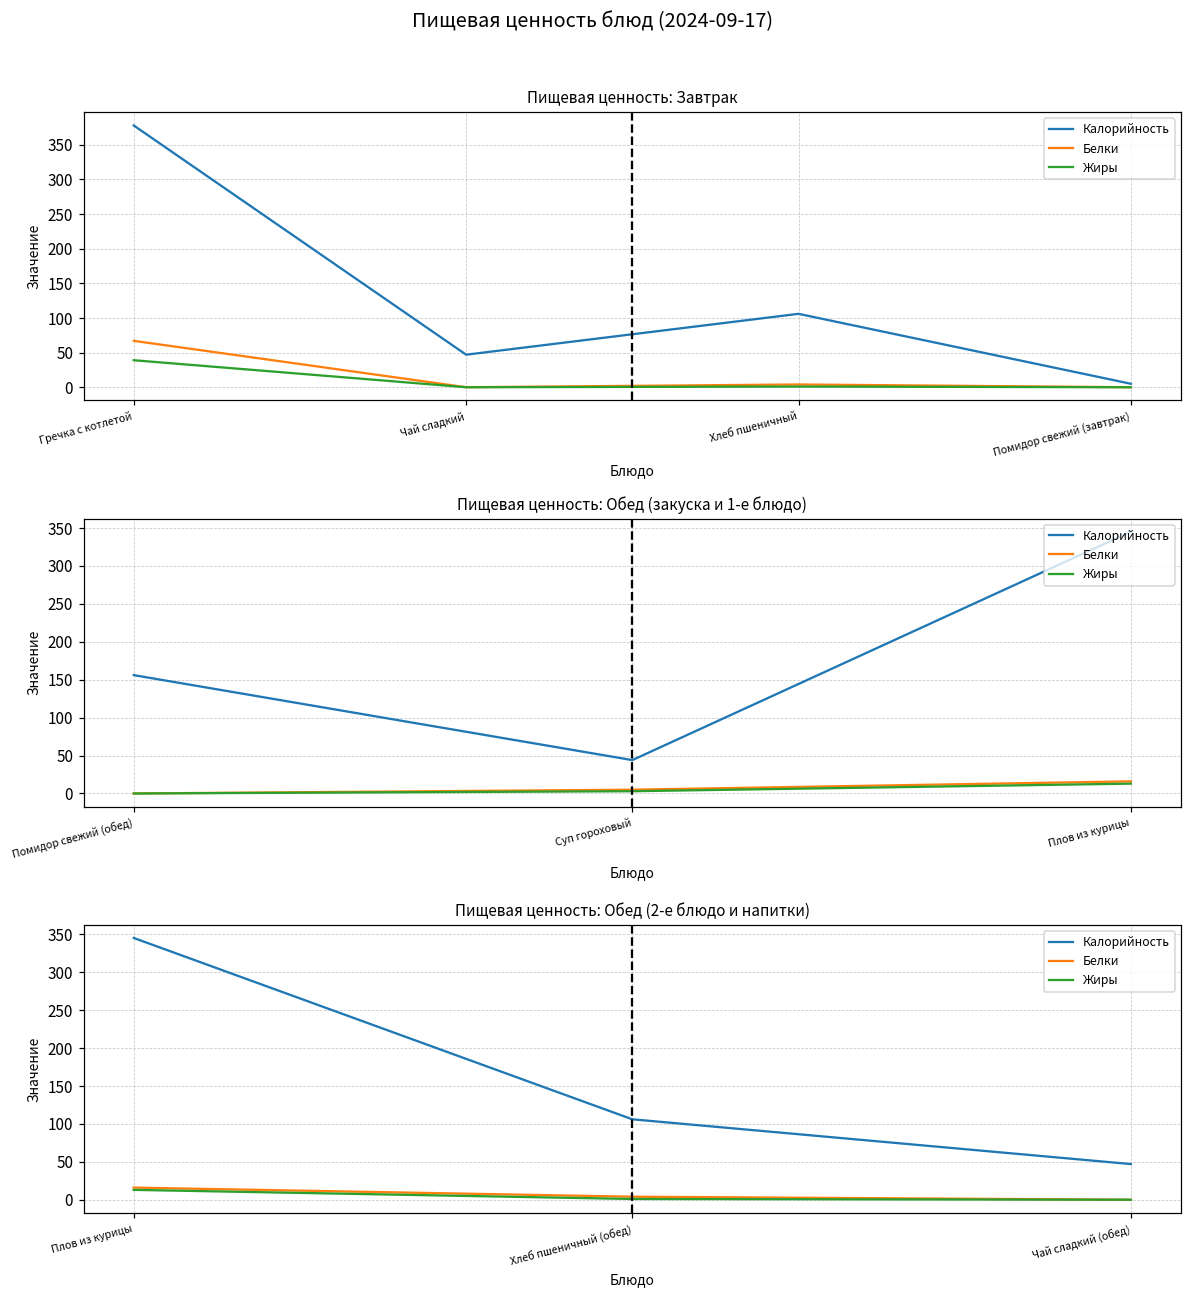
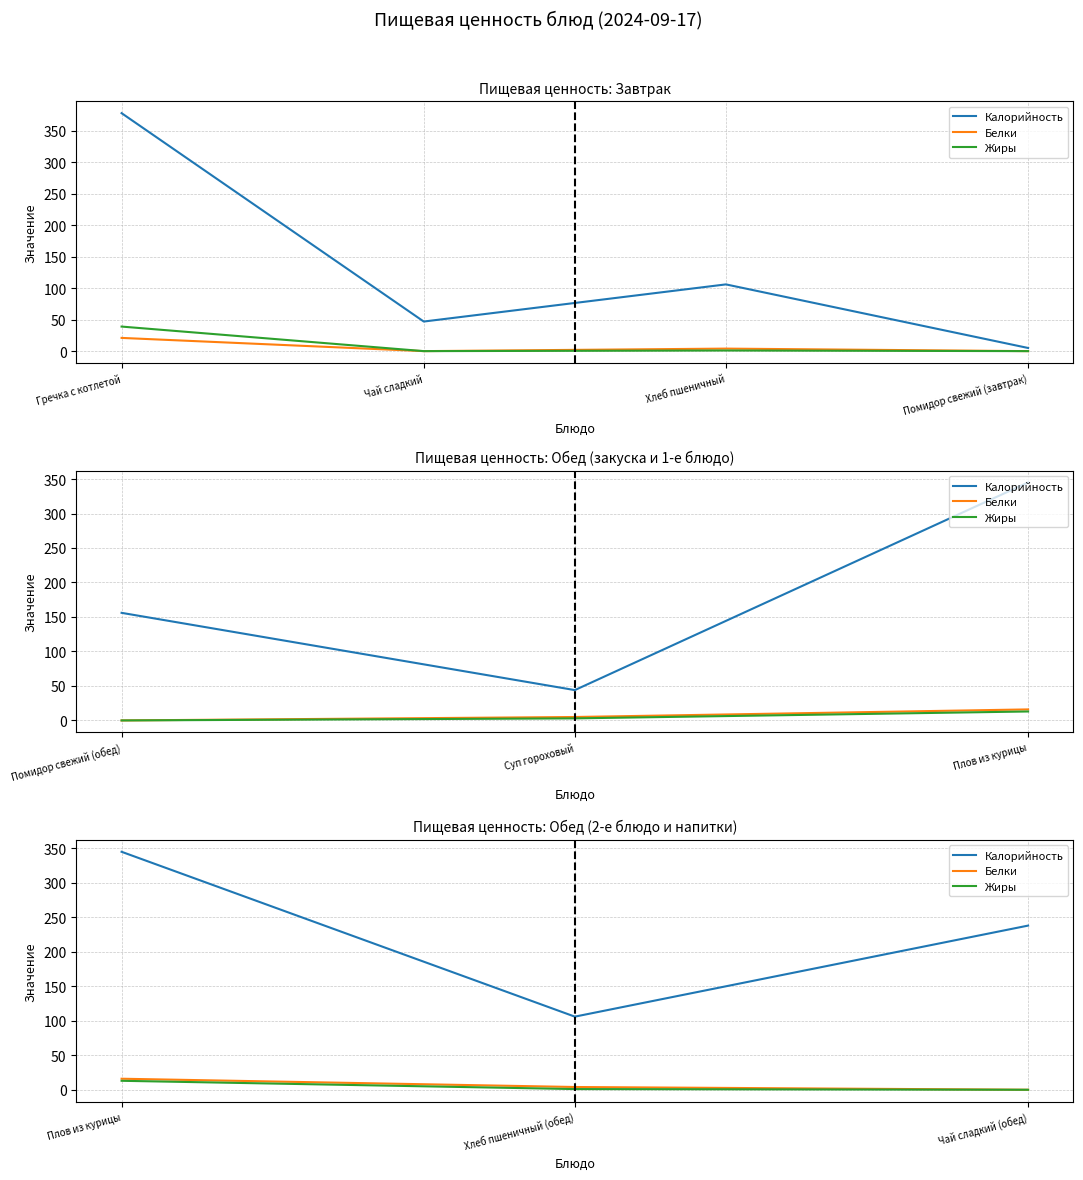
Пищевая ценность: Завтрак, Белки, Гречка с котлетой: 70 -> 20
Пищевая ценность: Обед (2-е блюдо и напитки), Калорийность, Чай сладкий (обед): 50 -> 240
